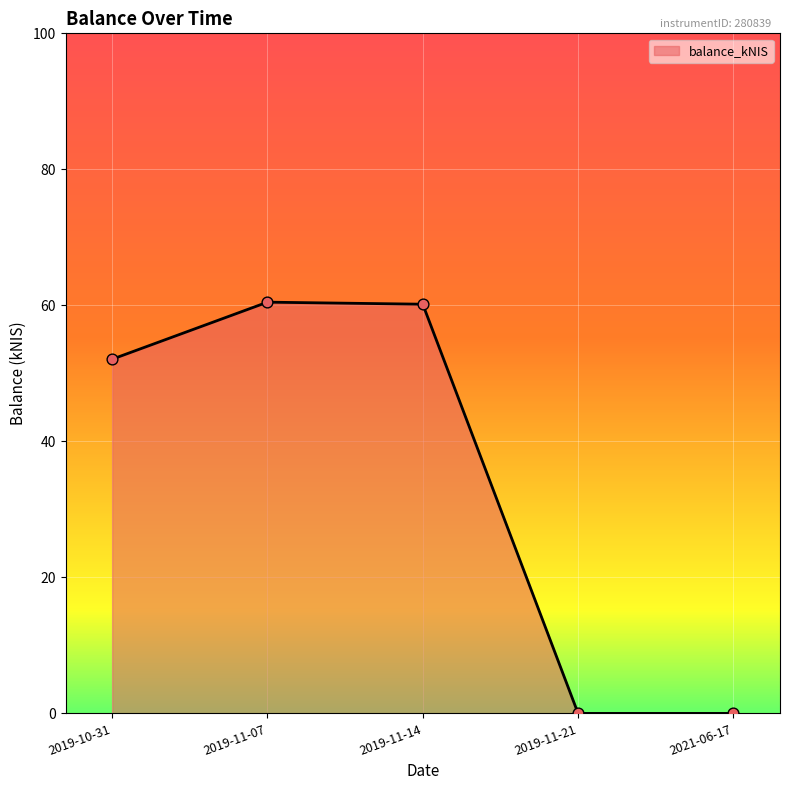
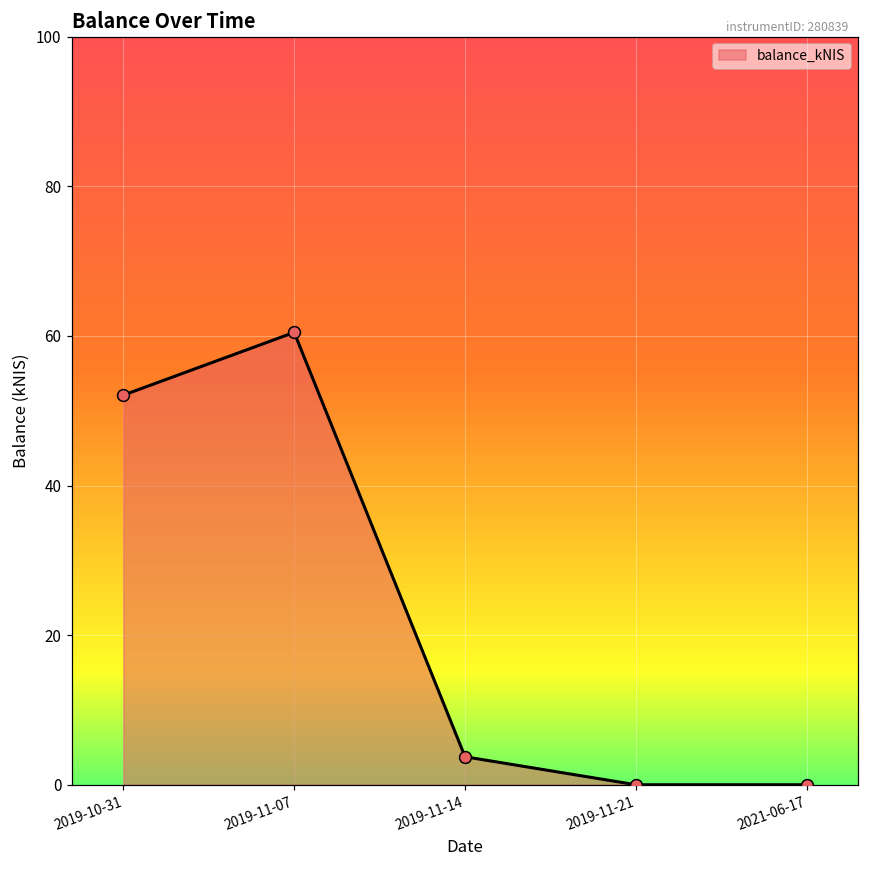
2019-11-14: 60 -> 4
